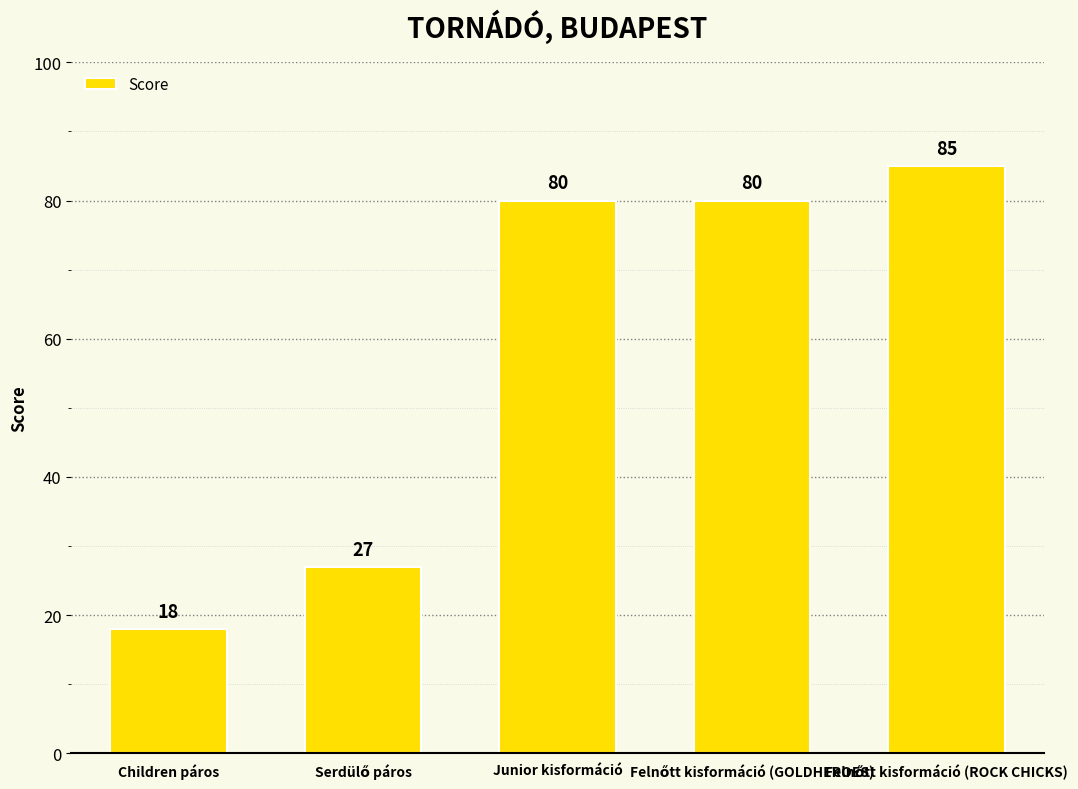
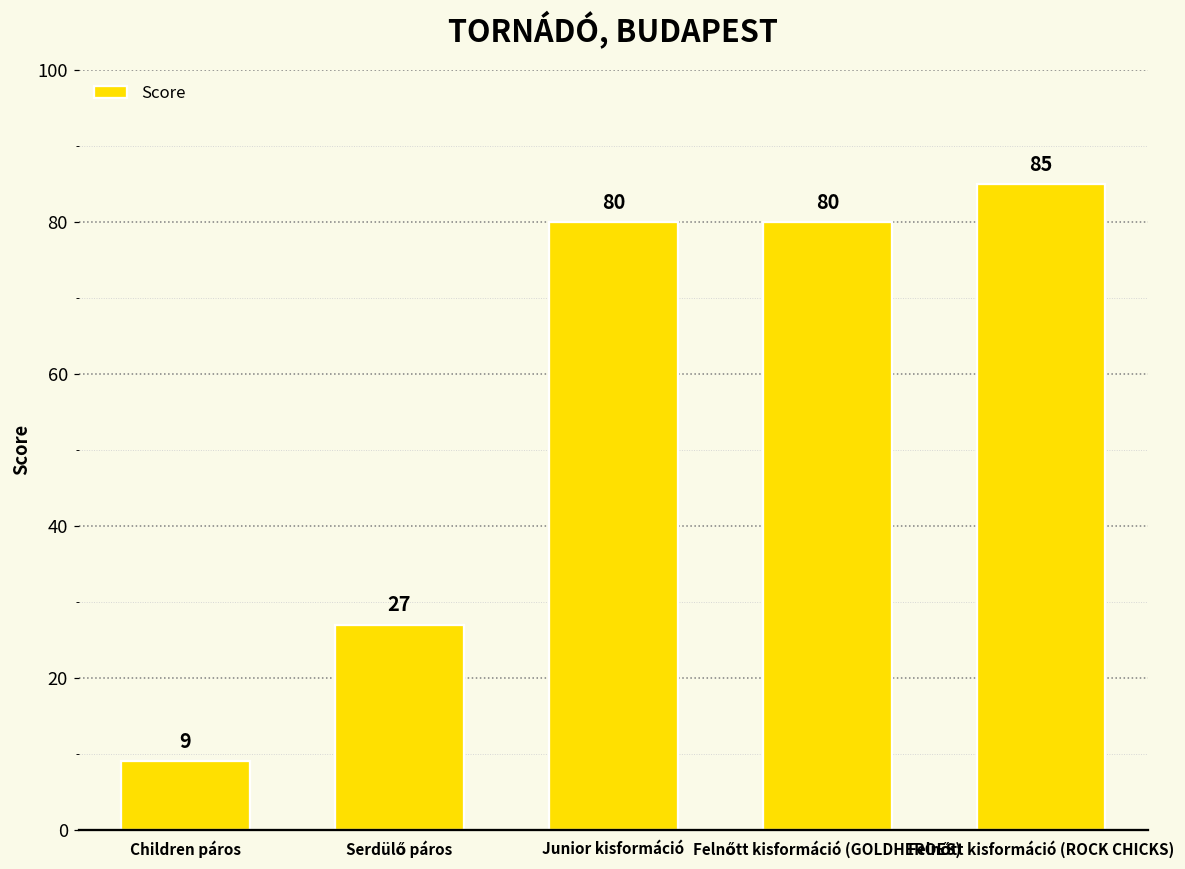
Children páros: 18 -> 9
